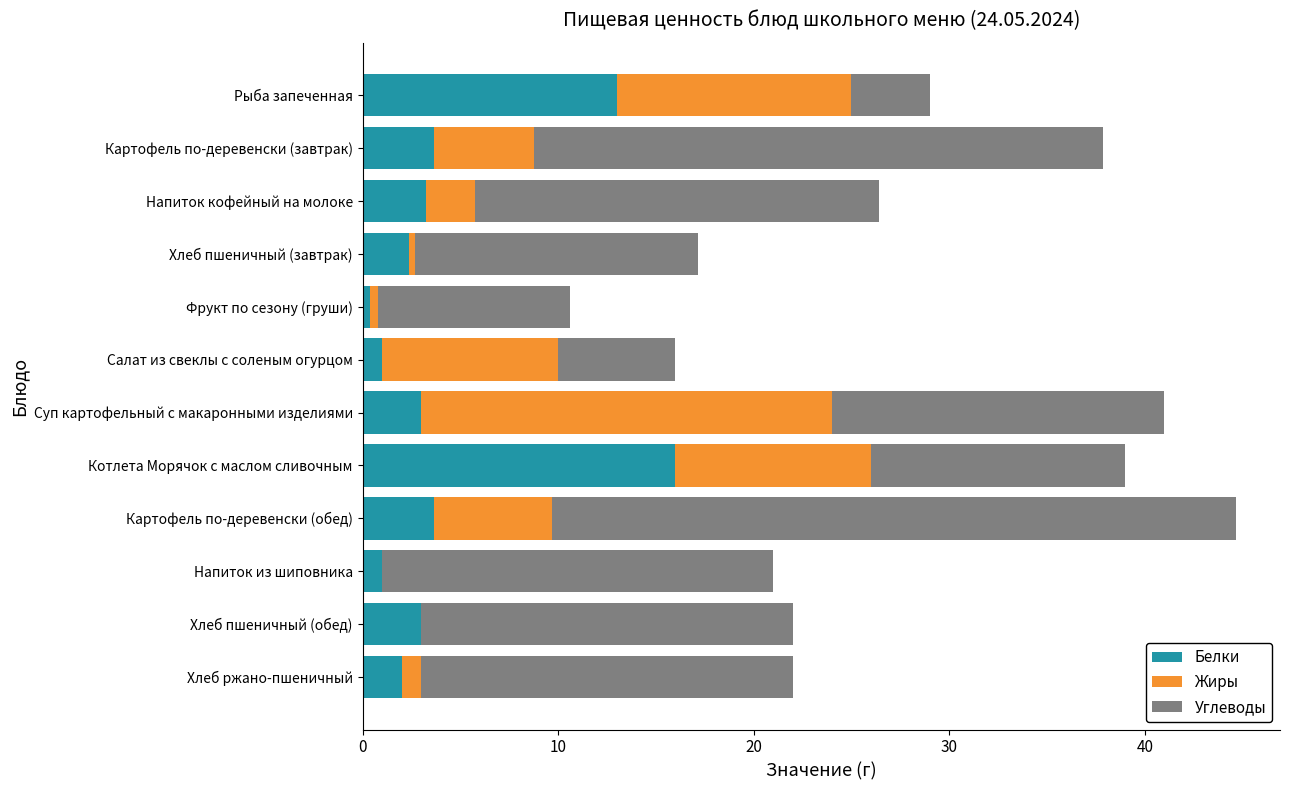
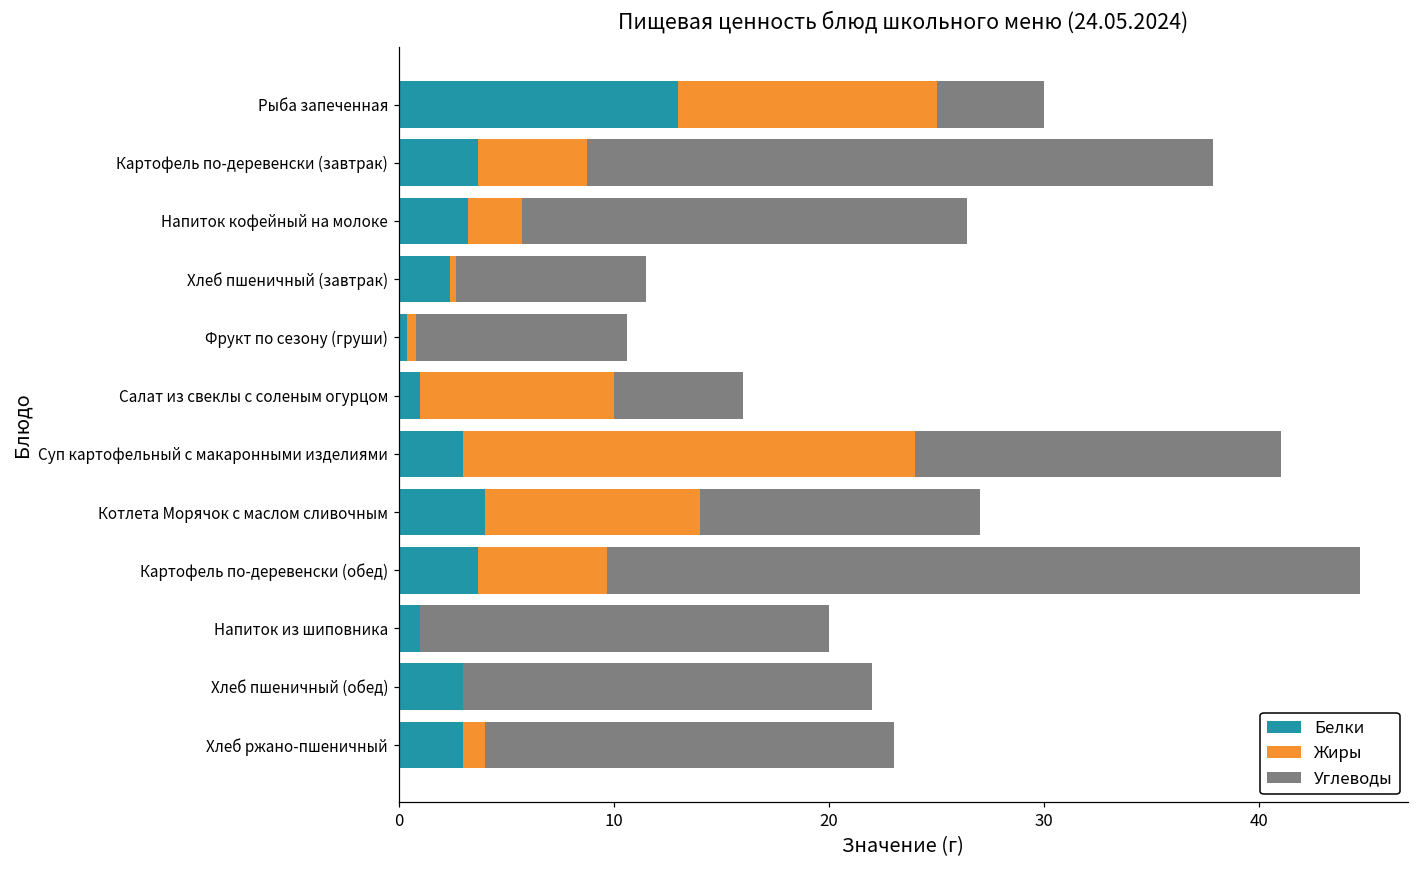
Углеводы, Рыба запеченная: 4 -> 5
Углеводы, Хлеб пшеничный (завтрак): 14.5 -> 8.8
Белки, Котлета Морячок с маслом сливочным: 16 -> 4
Углеводы, Напиток из шиповника: 20 -> 19
Белки, Хлеб ржано-пшеничный: 2 -> 3
